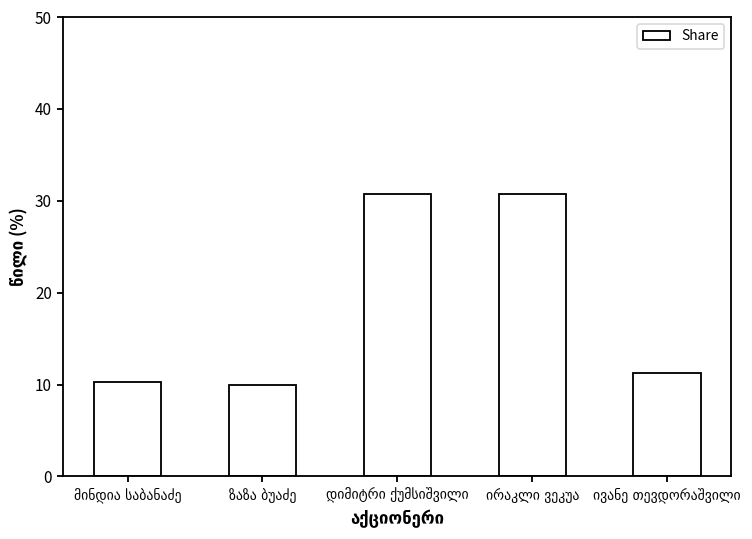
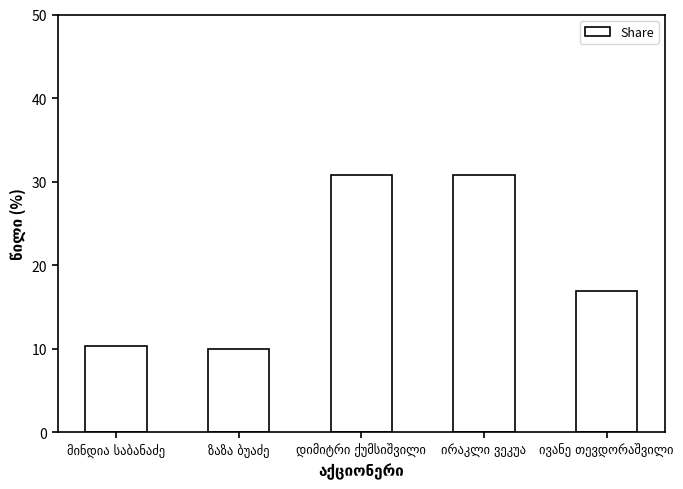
ივანე თევდორაშვილი: 11 -> 17
